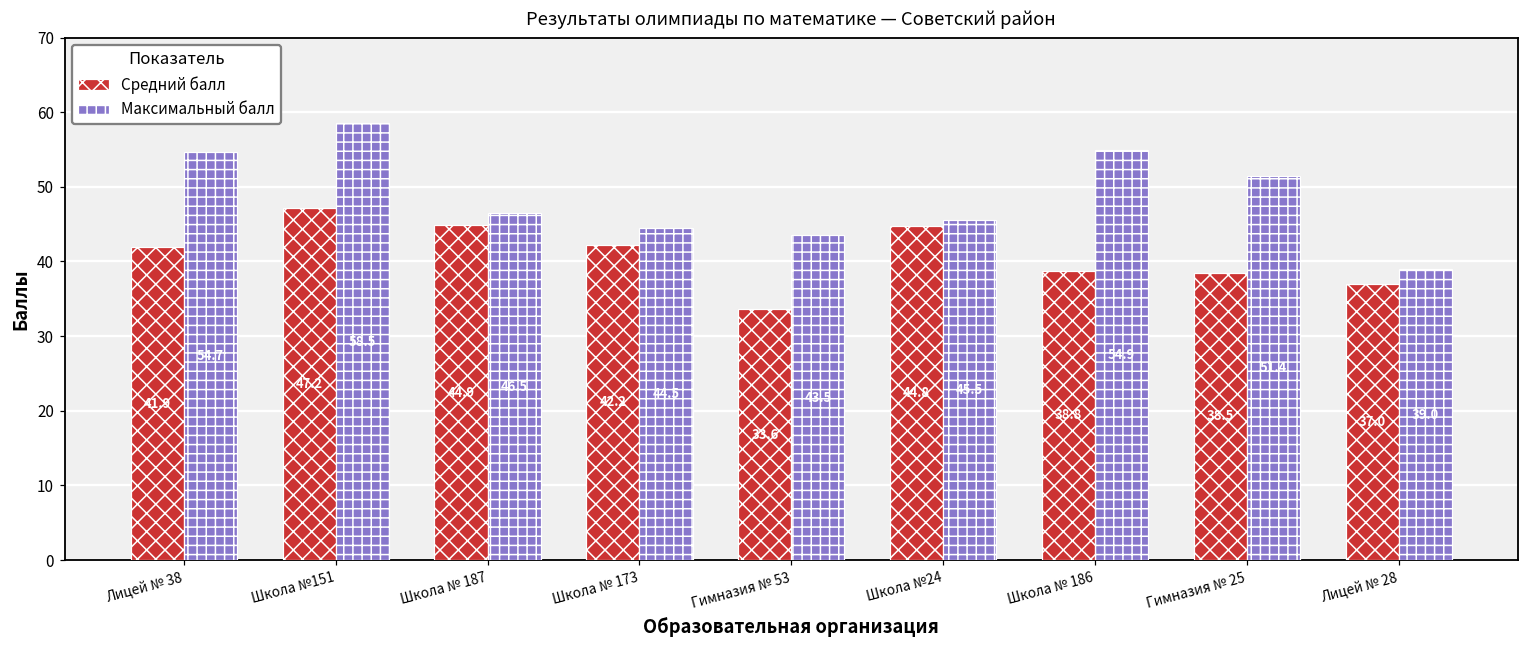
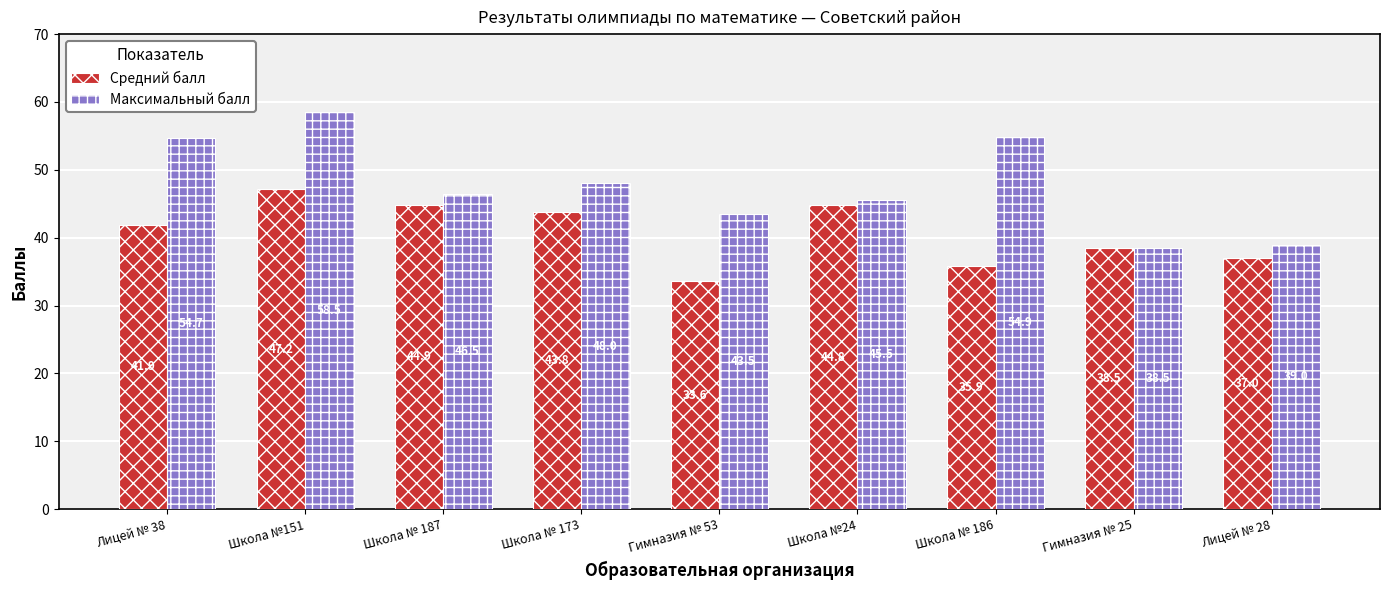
Средний балл, Школа № 173: 42.2 -> 43.8
Максимальный балл, Школа № 173: 44.5 -> 48.0
Средний балл, Школа № 186: 38.8 -> 35.9
Максимальный балл, Гимназия № 25: 51.4 -> 38.5
